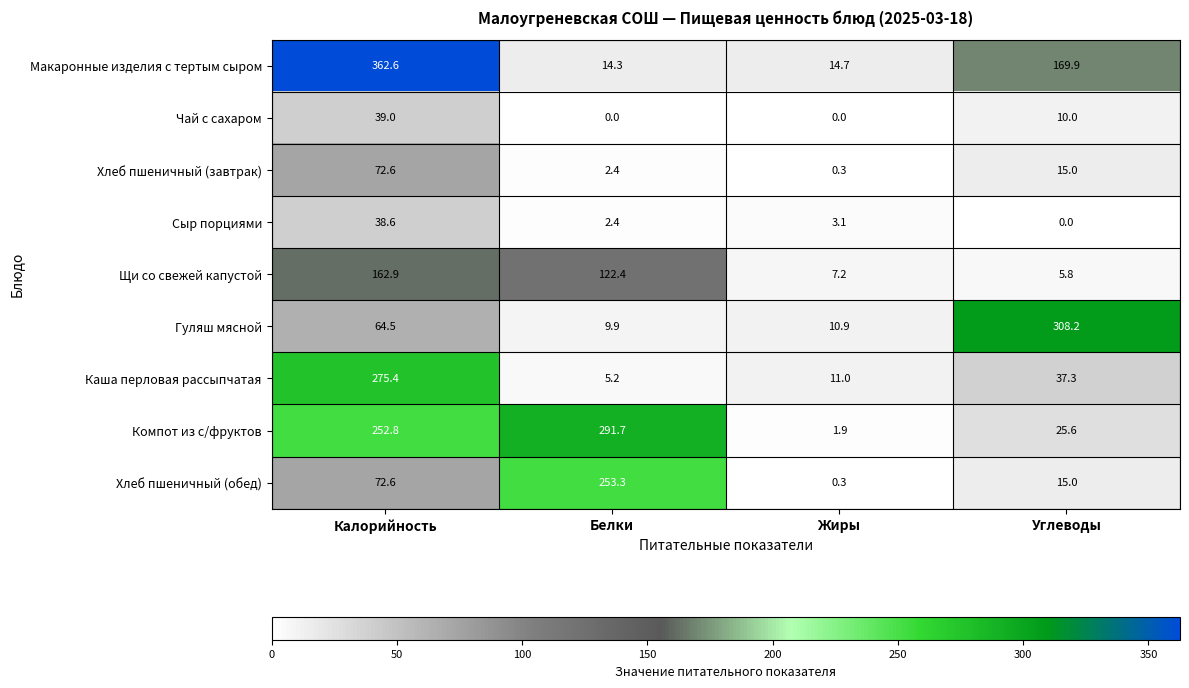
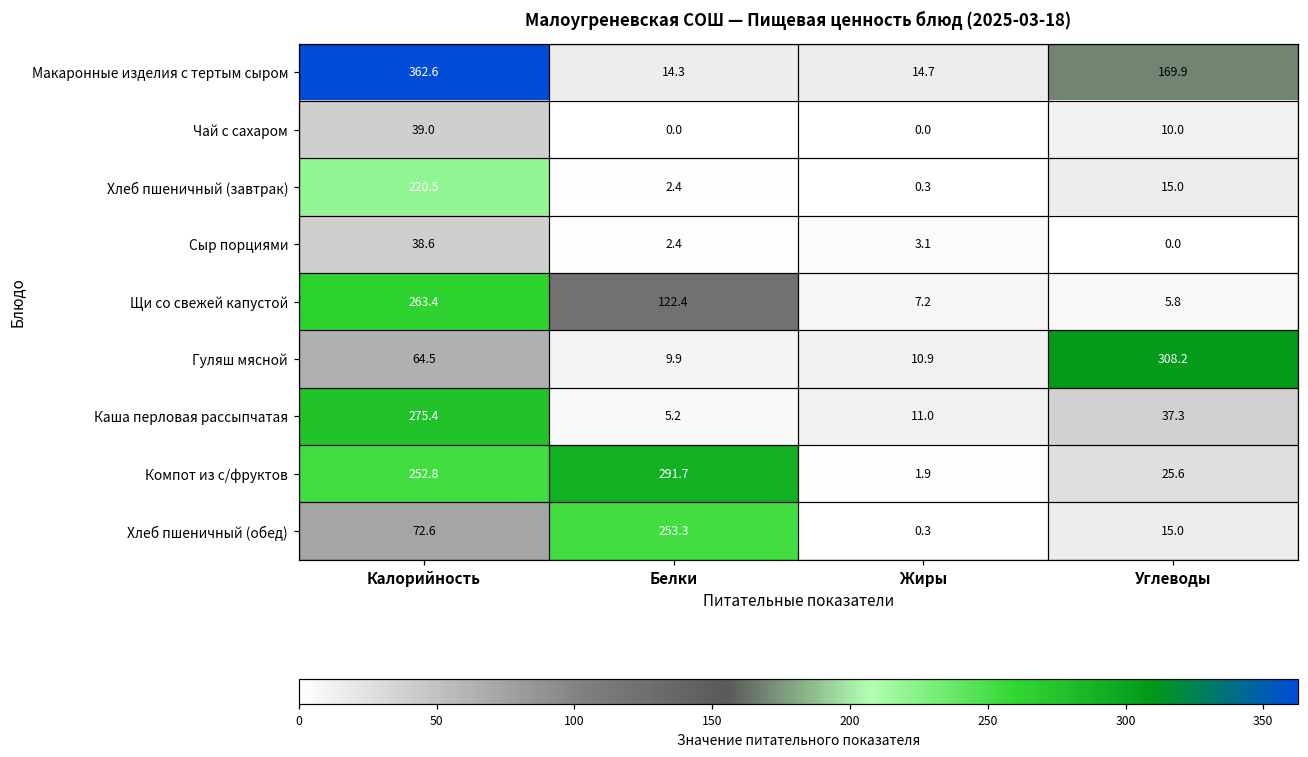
Хлеб пшеничный (завтрак), Калорийность: 72.6 -> 220.5
Щи со свежей капустой, Калорийность: 162.9 -> 263.4
